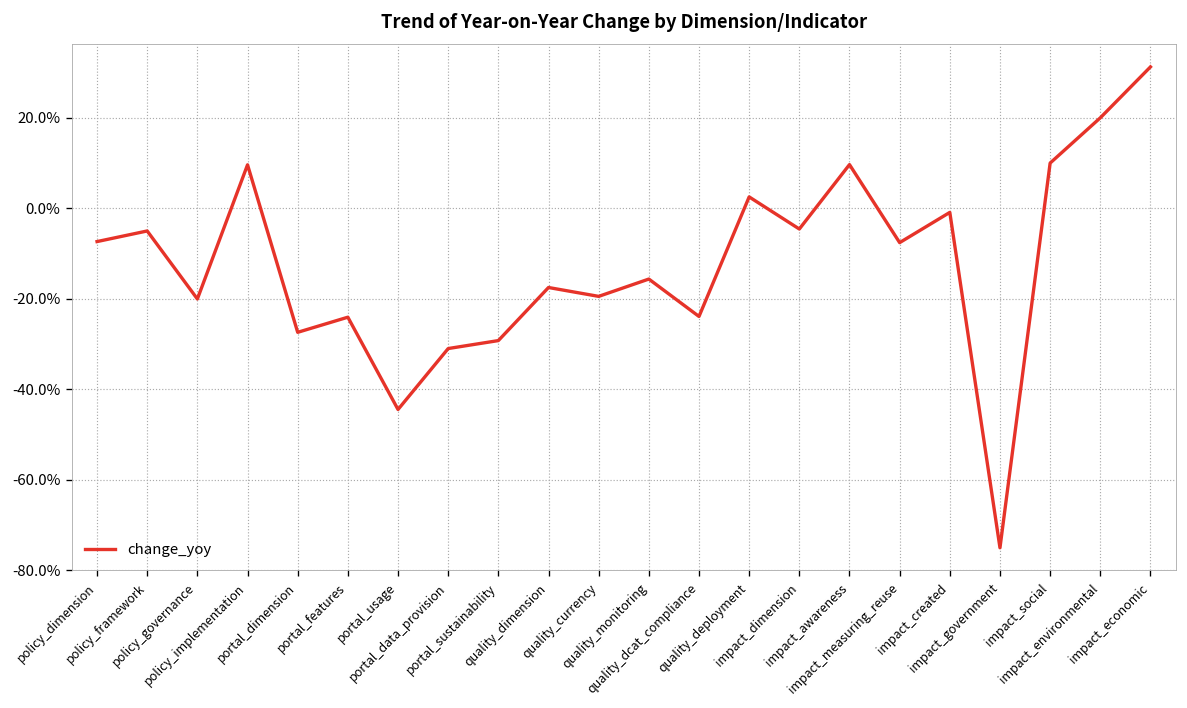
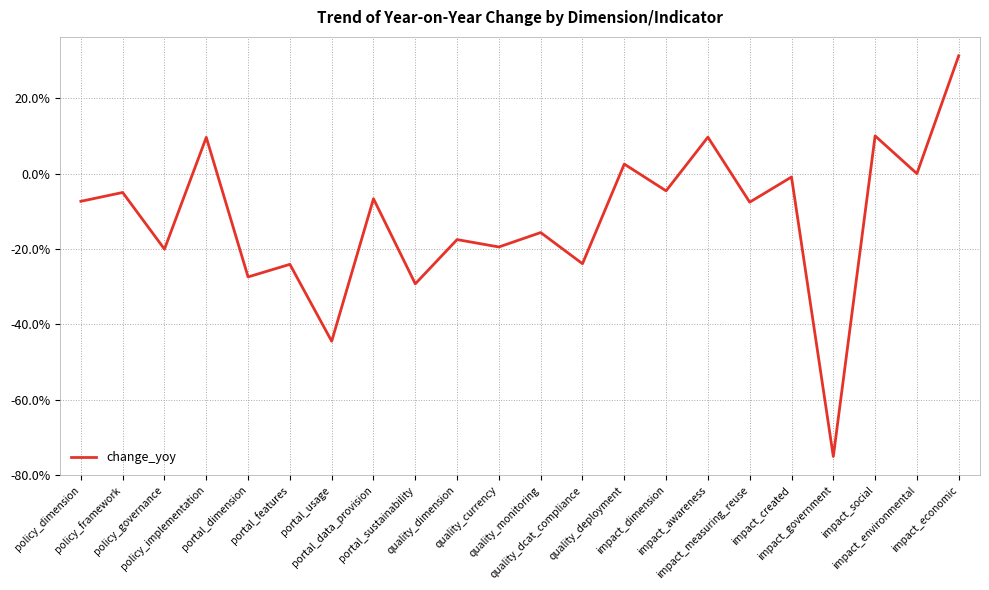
portal_data_provision: -31% -> -7%
impact_environmental: 20% -> 0%
